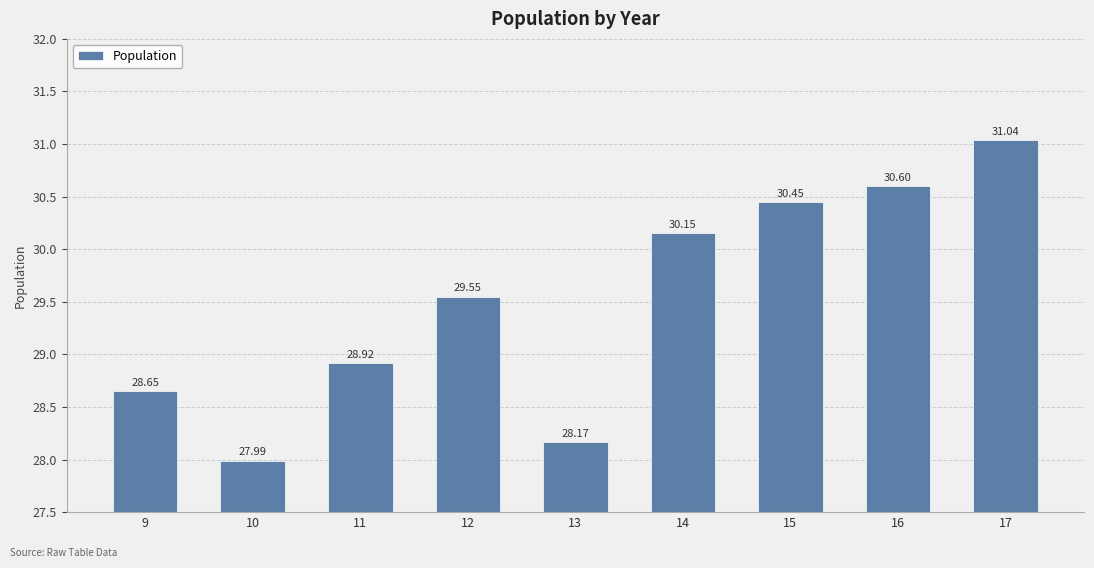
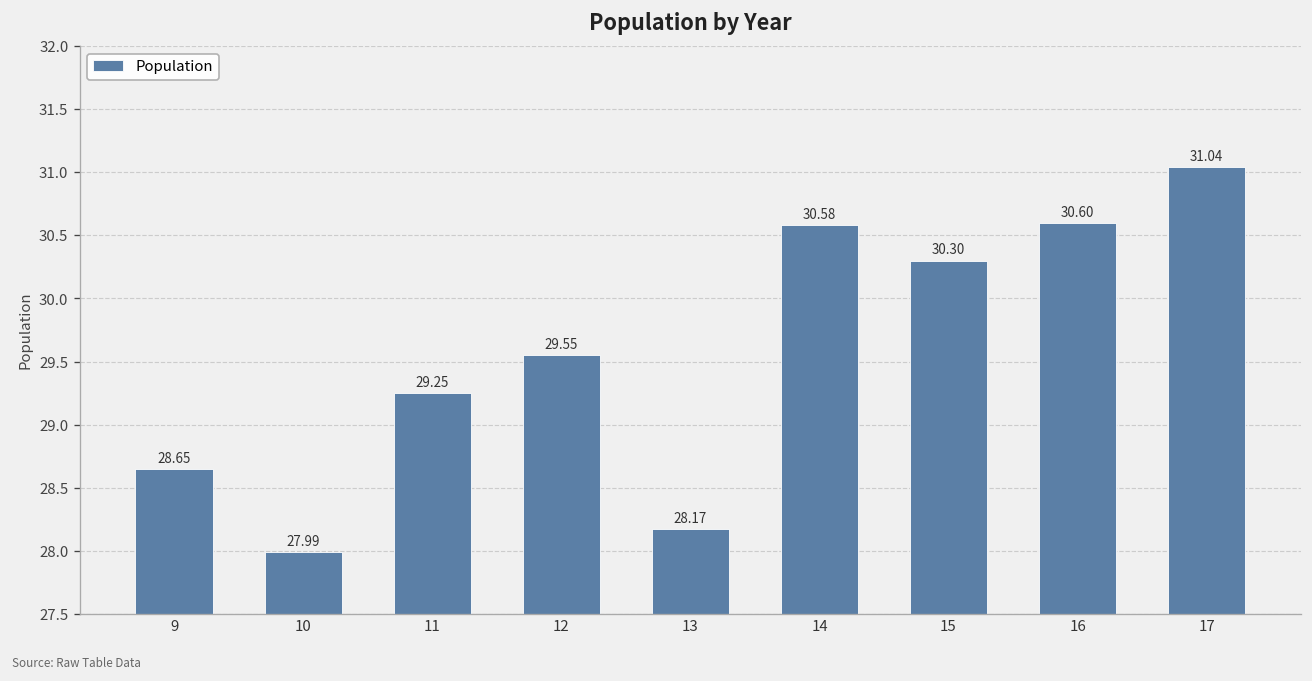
11: 28.92 -> 29.25
14: 30.15 -> 30.58
15: 30.45 -> 30.30
